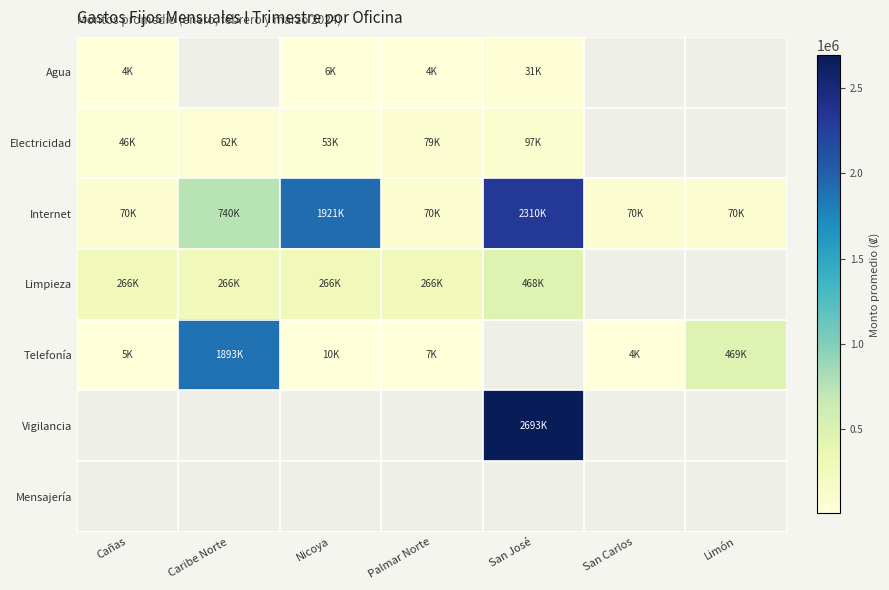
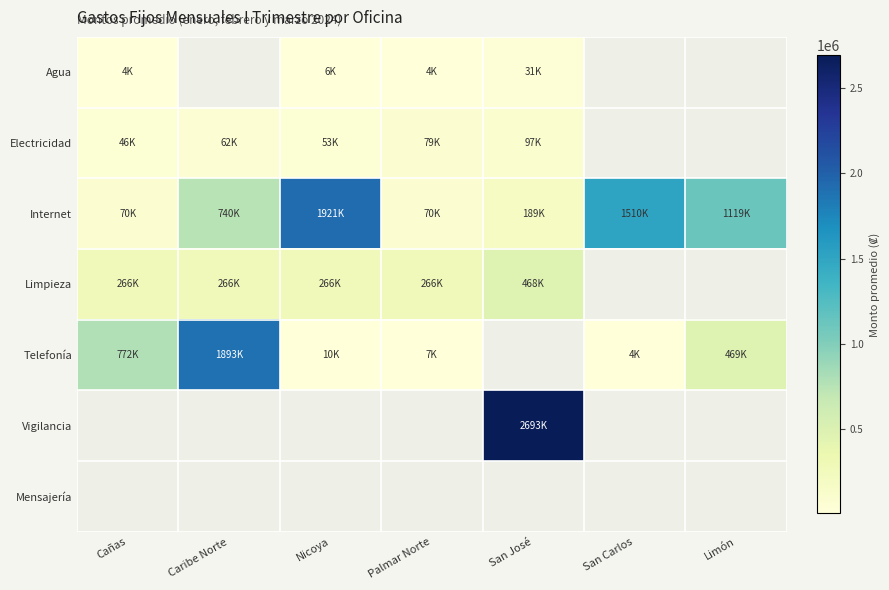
Internet, San José: 2310K -> 189K
Internet, San Carlos: 70K -> 1510K
Internet, Limón: 70K -> 1119K
Telefonía, Cañas: 5K -> 772K
